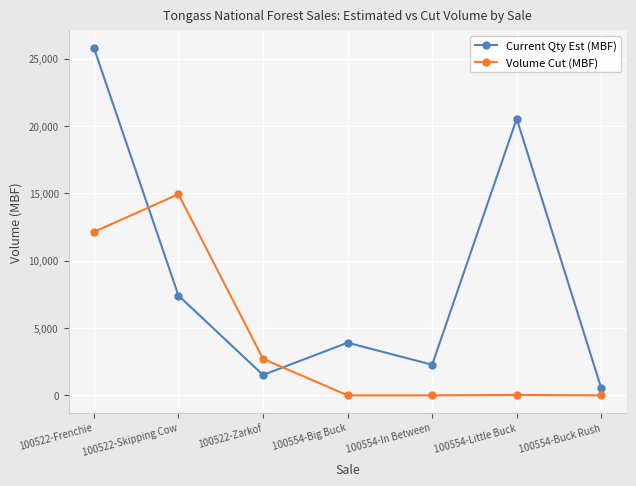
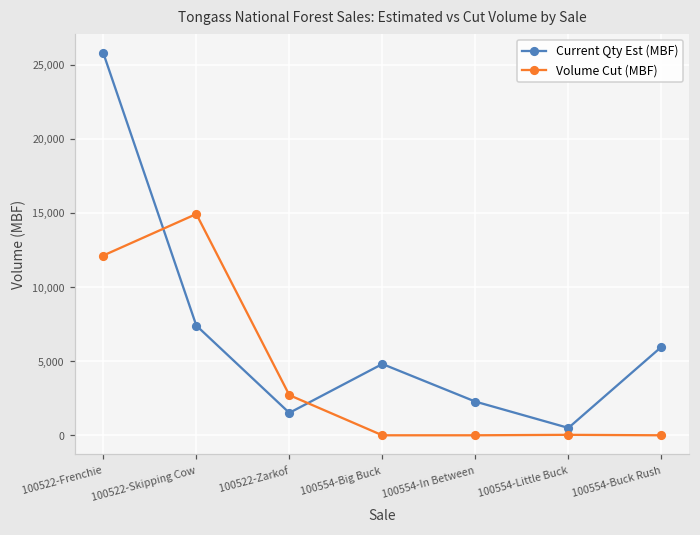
Current Qty Est (MBF), 100554-Big Buck: 3,900 -> 4,800
Current Qty Est (MBF), 100554-Little Buck: 20,500 -> 500
Current Qty Est (MBF), 100554-Buck Rush: 500 -> 6,000
